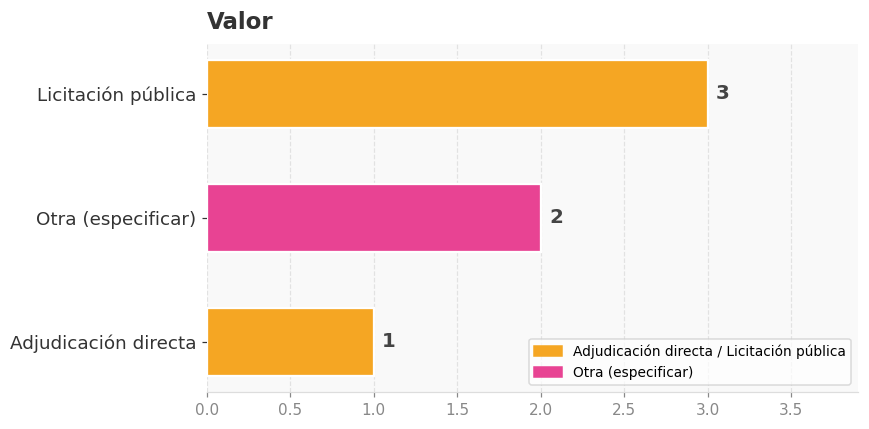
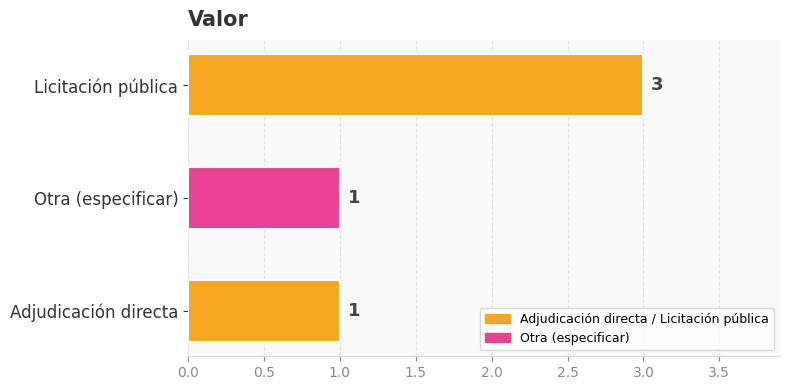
Otra (especificar): 2 -> 1
